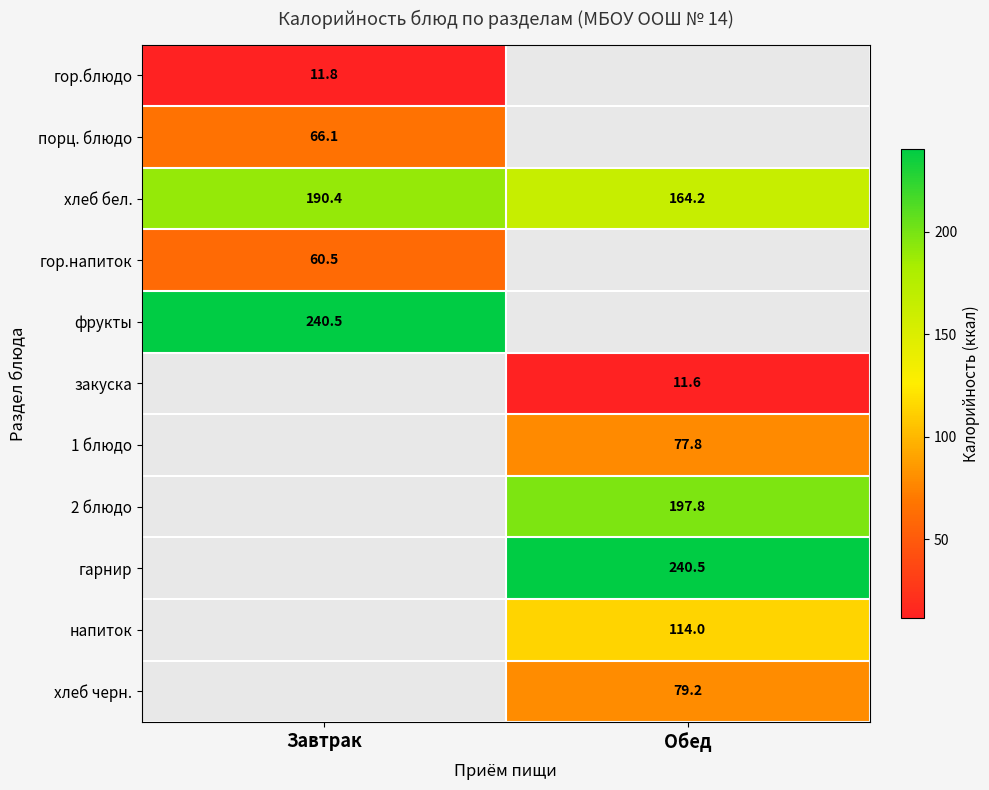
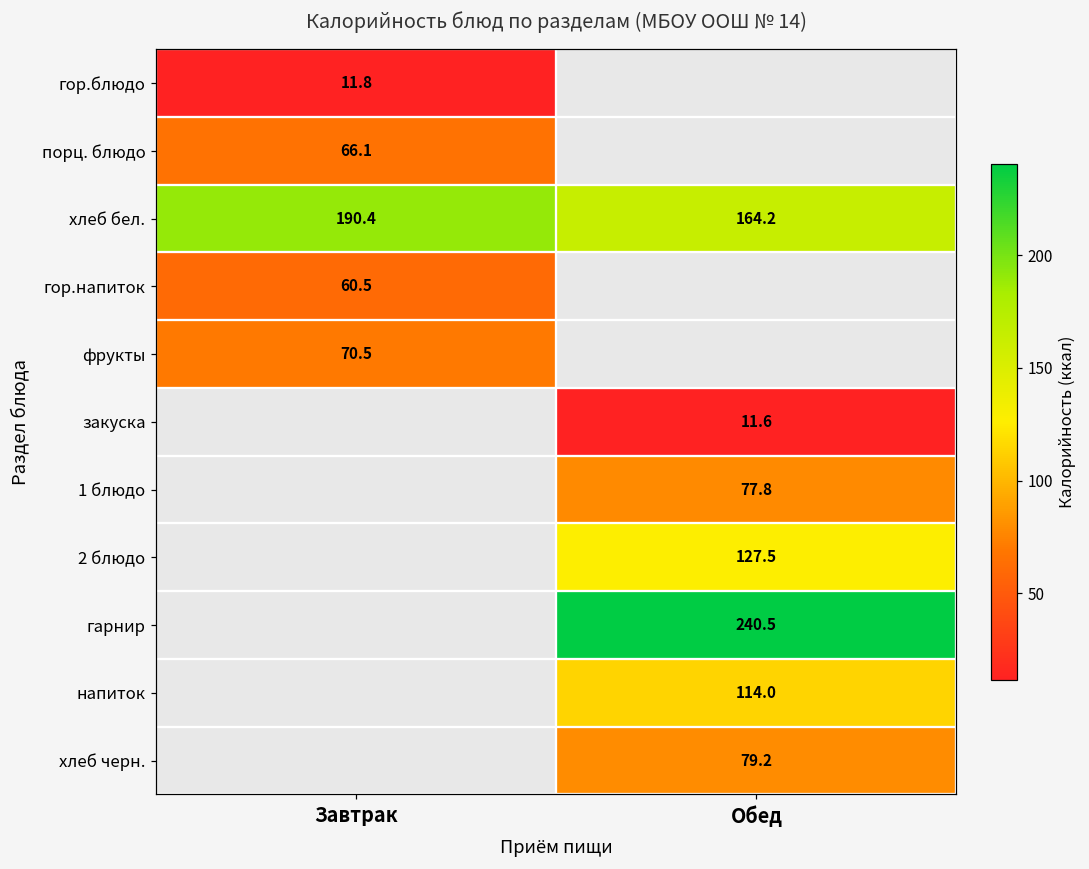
фрукты, Завтрак: 240.5 -> 70.5
2 блюдо, Обед: 197.8 -> 127.5
